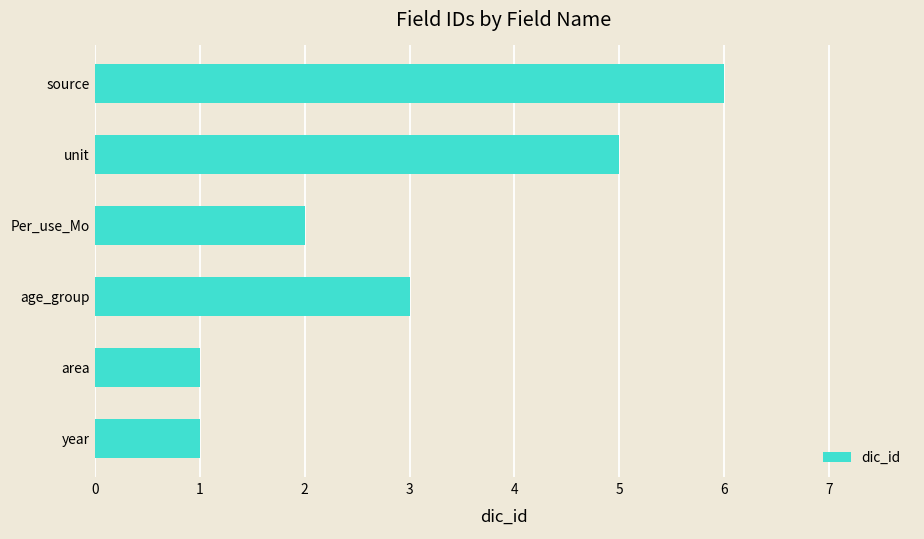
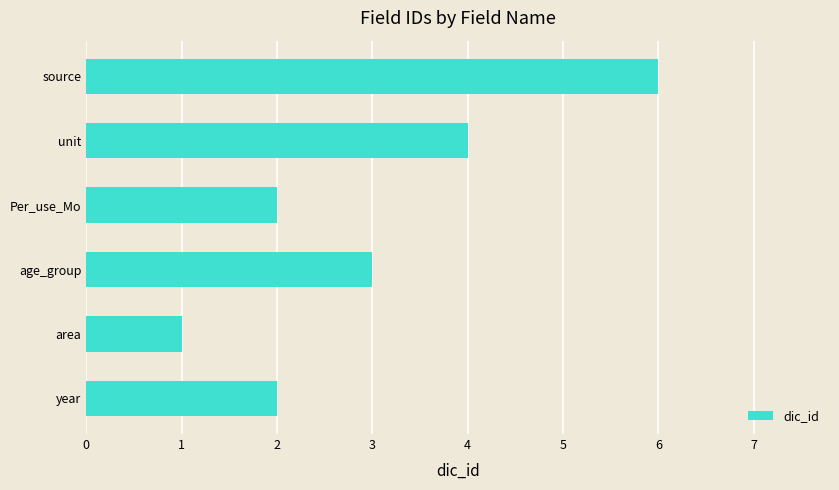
unit: 5 -> 4
year: 1 -> 2
